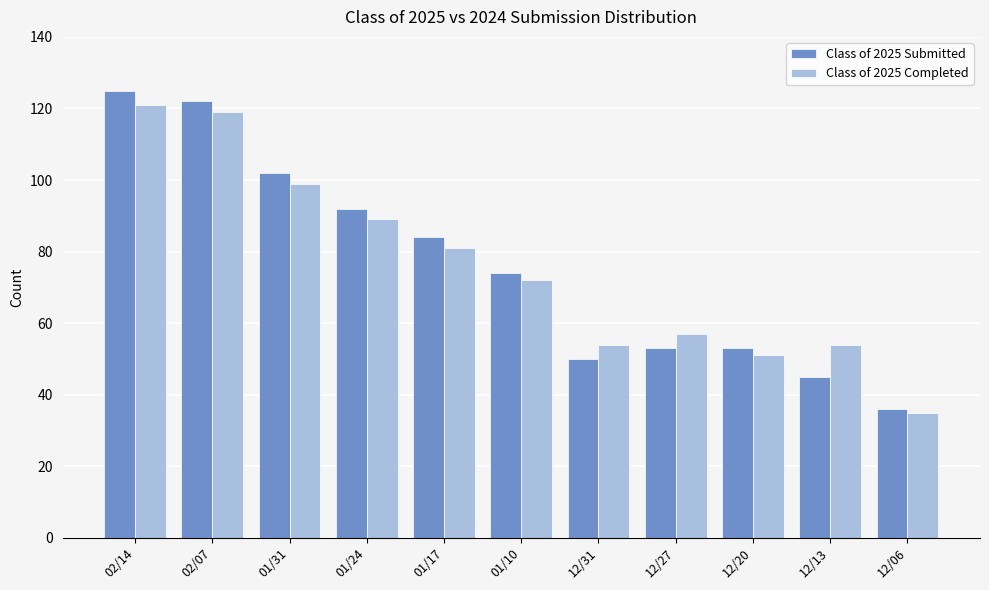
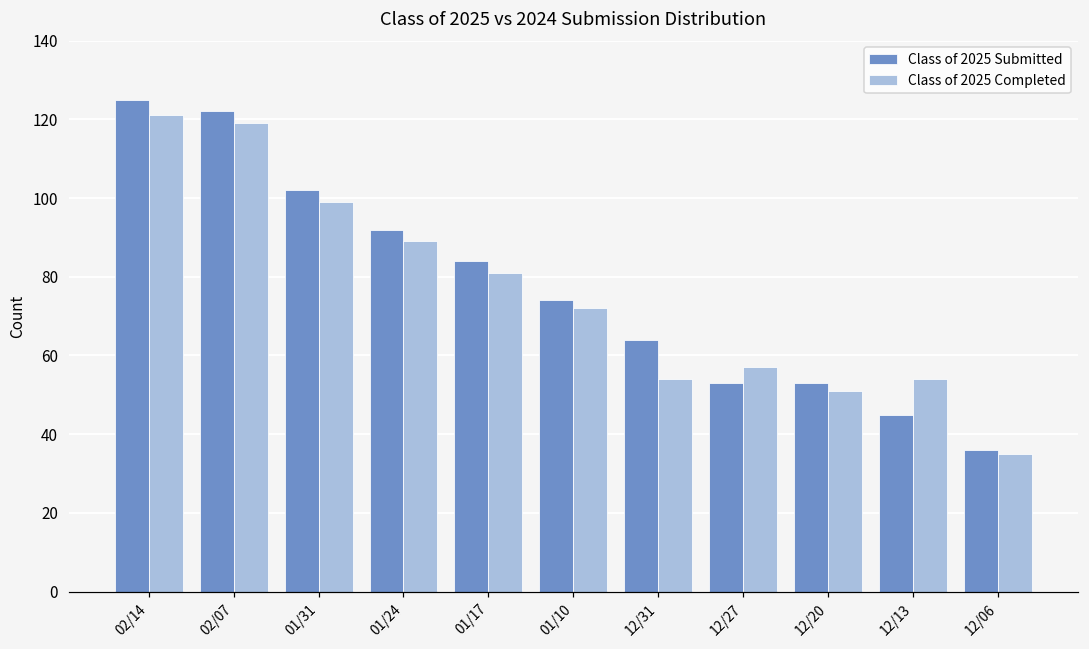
Class of 2025 Submitted, 12/31: 50 -> 64
